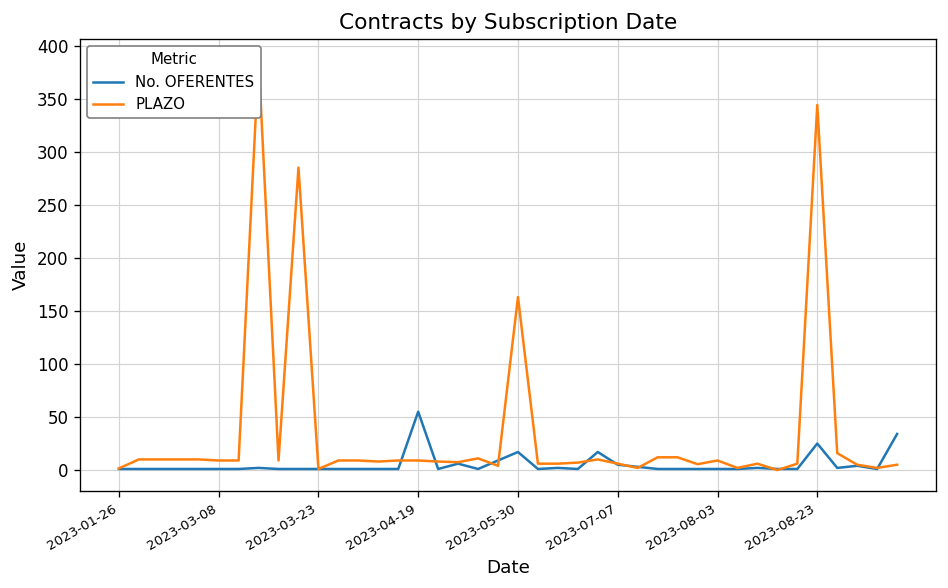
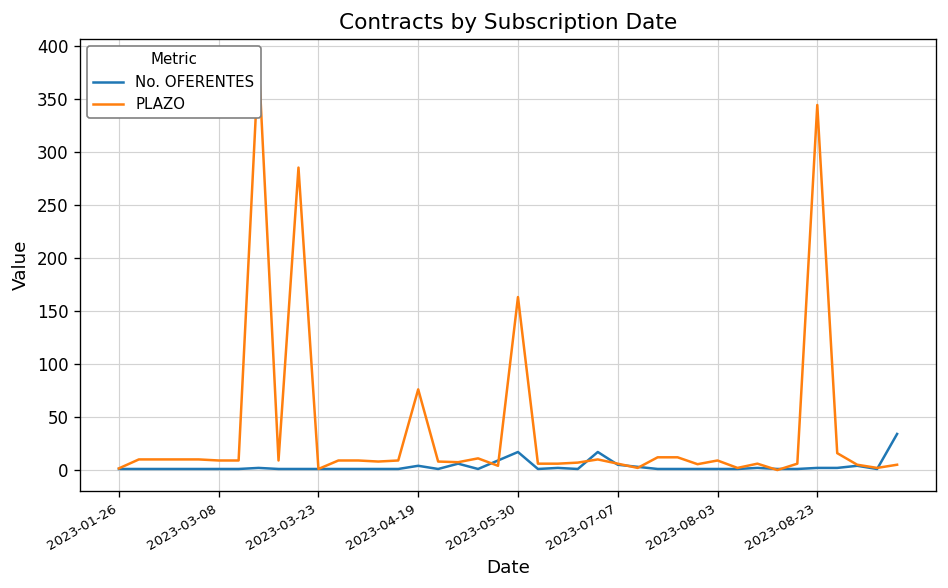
No. OFERENTES, 2023-04-19: 60 -> 0
PLAZO, 2023-04-19: 10 -> 80
No. OFERENTES, 2023-08-23: 30 -> 0
